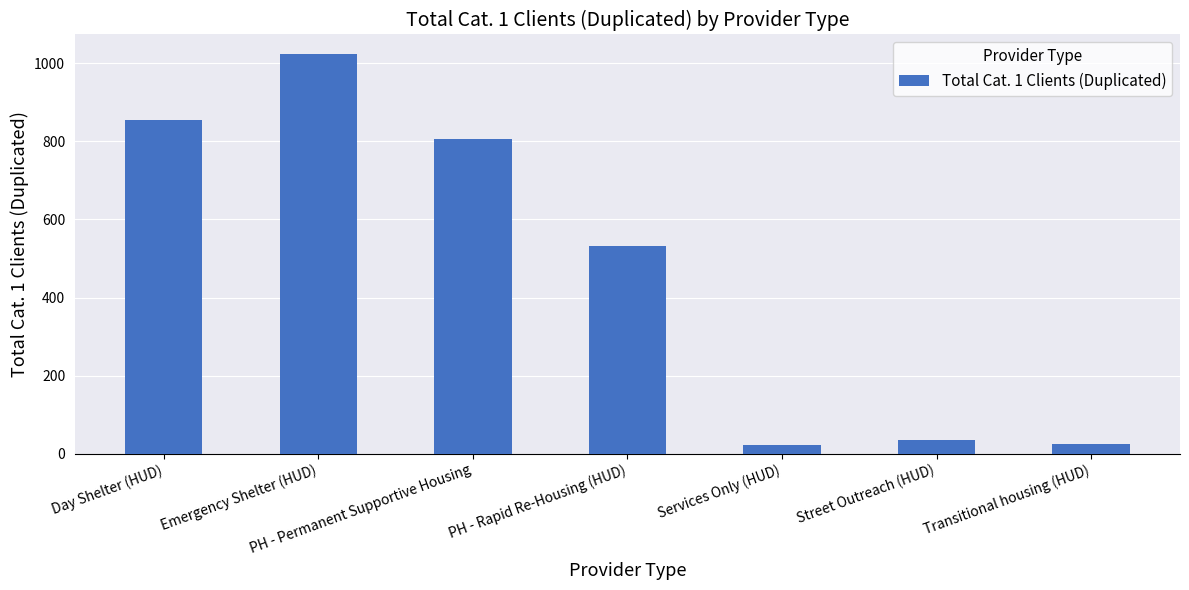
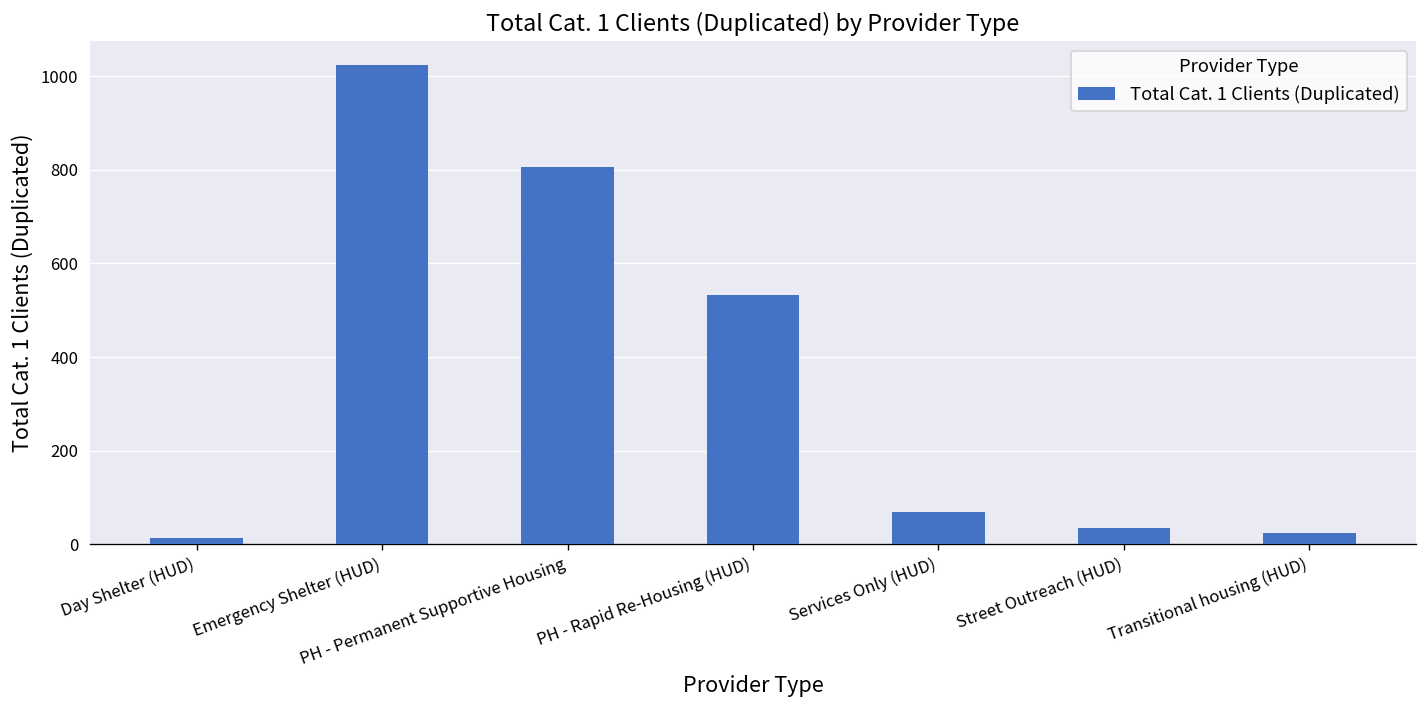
Day Shelter (HUD): 850 -> 10
Services Only (HUD): 20 -> 70
